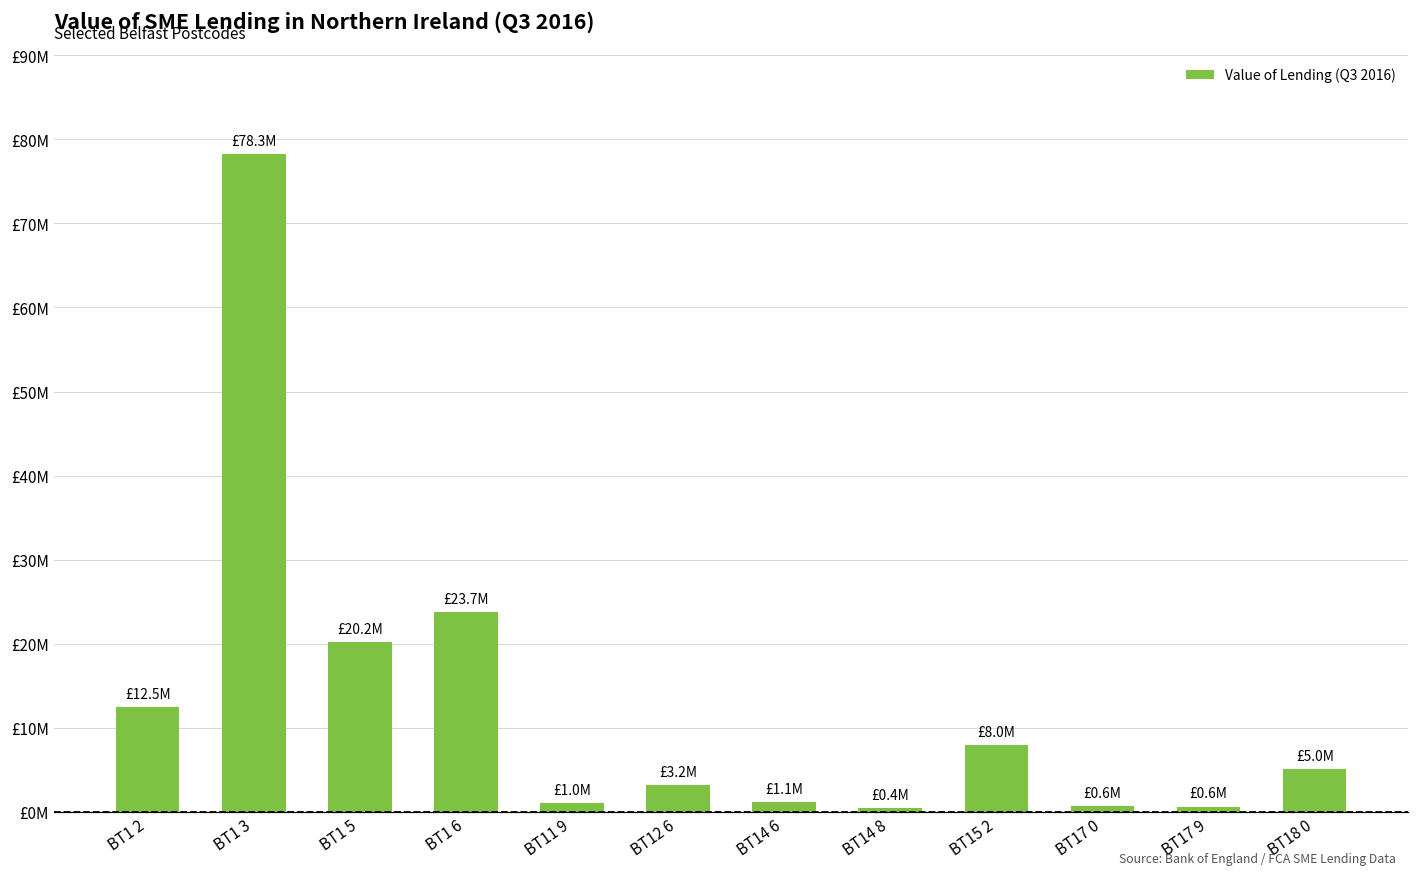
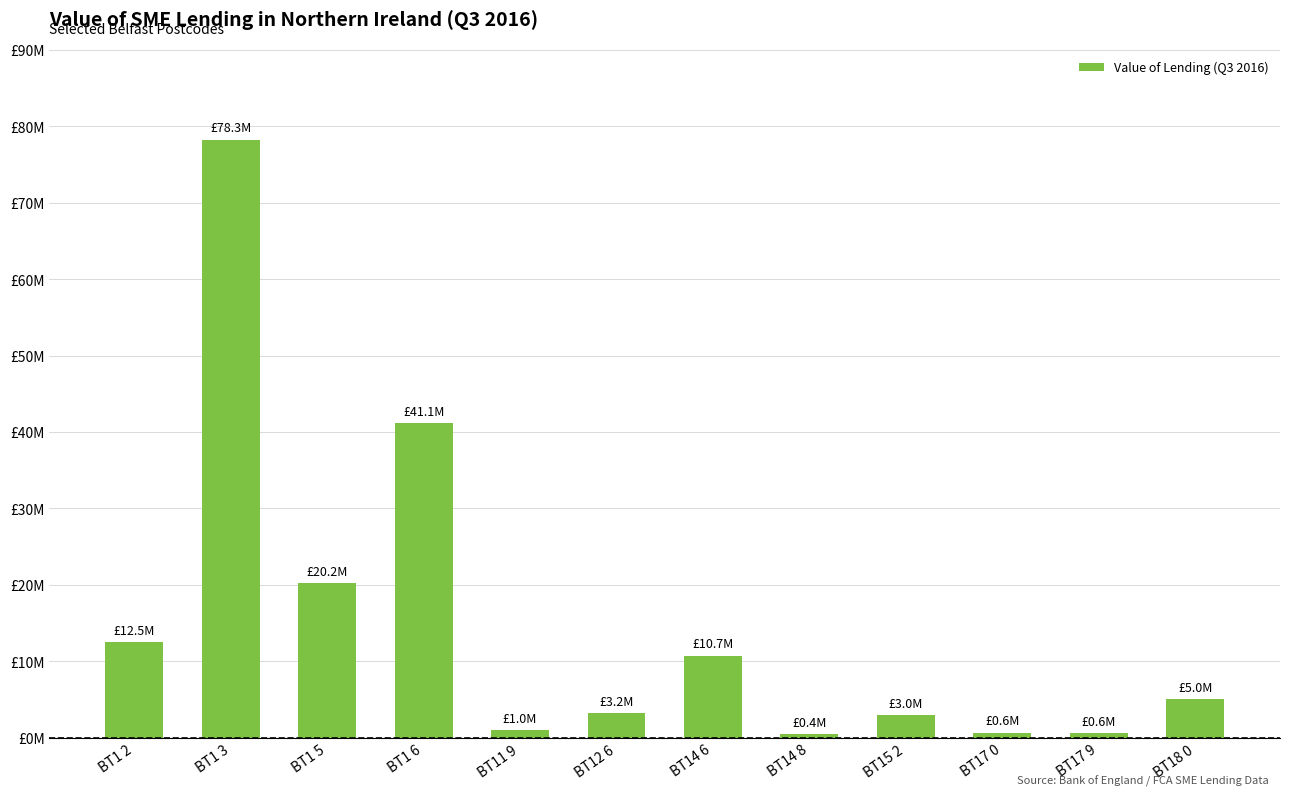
BT1 6: £23.7M -> £41.1M
BT14 6: £1.1M -> £10.7M
BT15 2: £8.0M -> £3.0M
